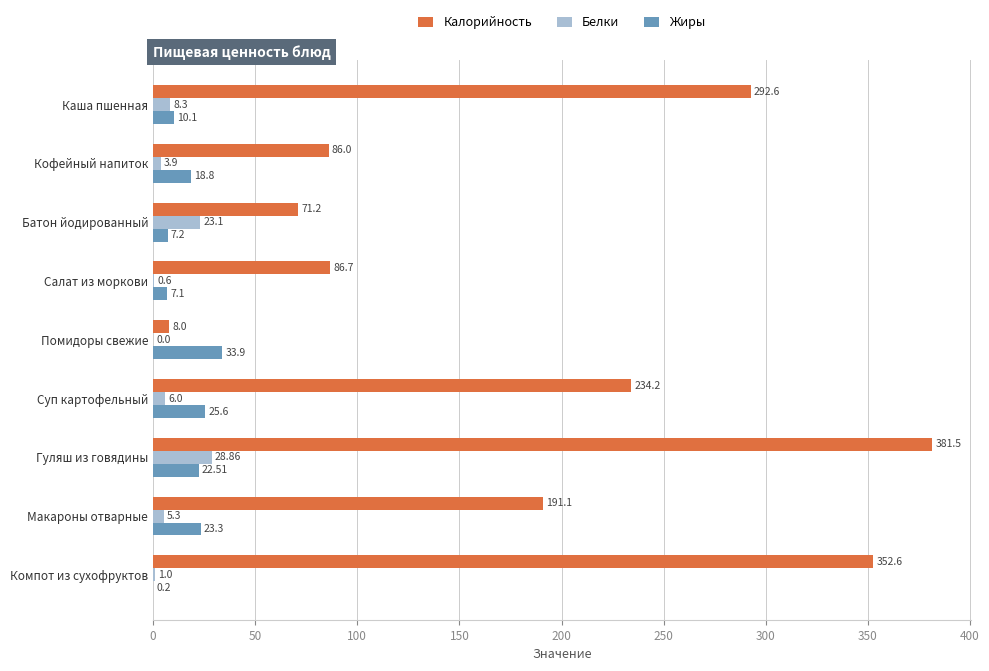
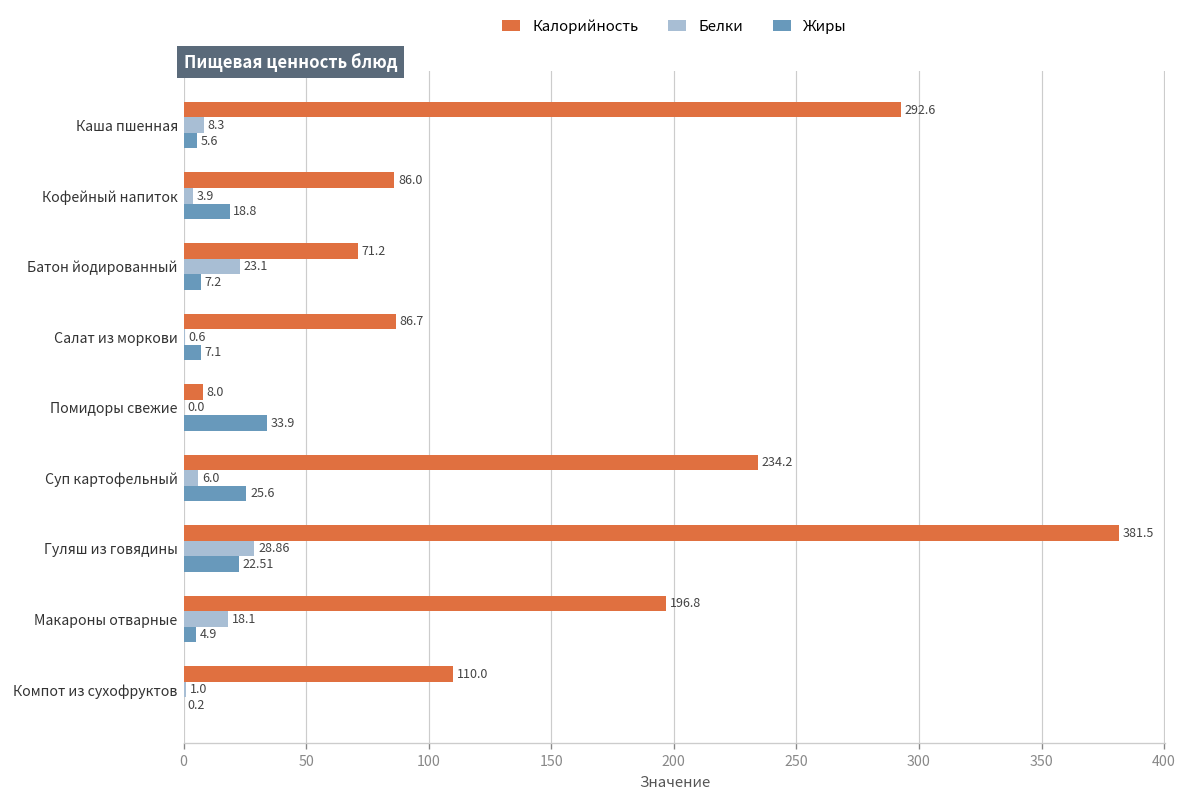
Жиры, Каша пшенная: 10.1 -> 5.6
Калорийность, Макароны отварные: 191.1 -> 196.8
Белки, Макароны отварные: 5.3 -> 18.1
Жиры, Макароны отварные: 23.3 -> 4.9
Калорийность, Компот из сухофруктов: 352.6 -> 110.0
